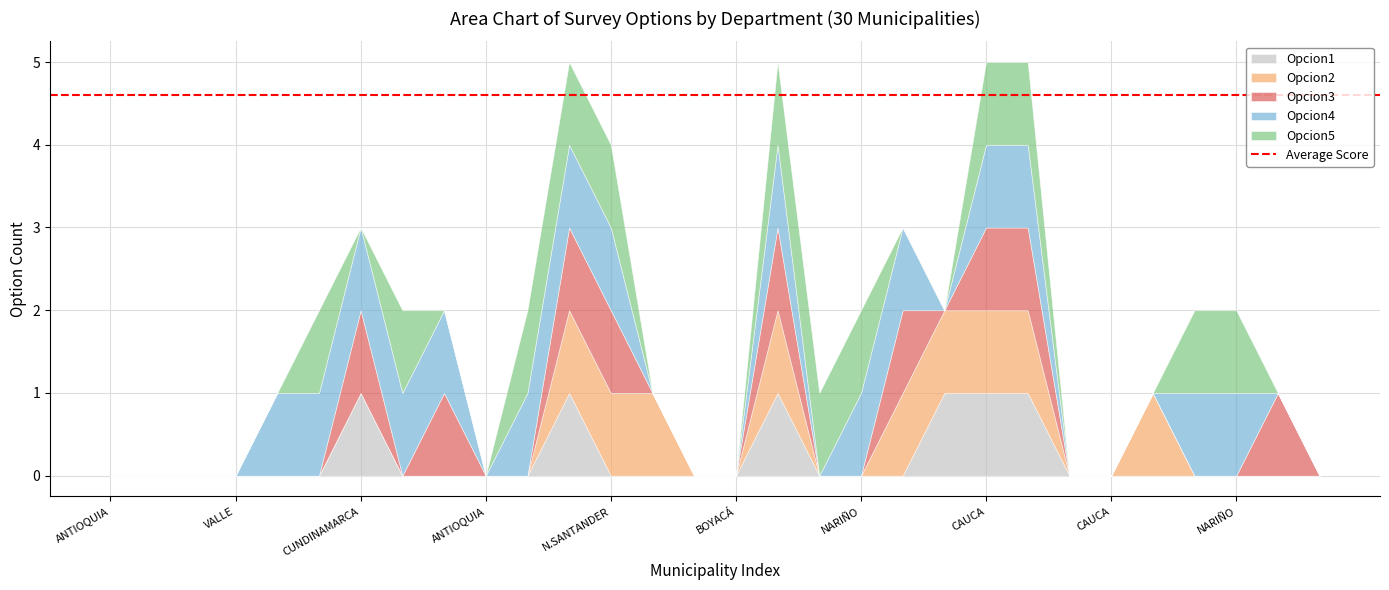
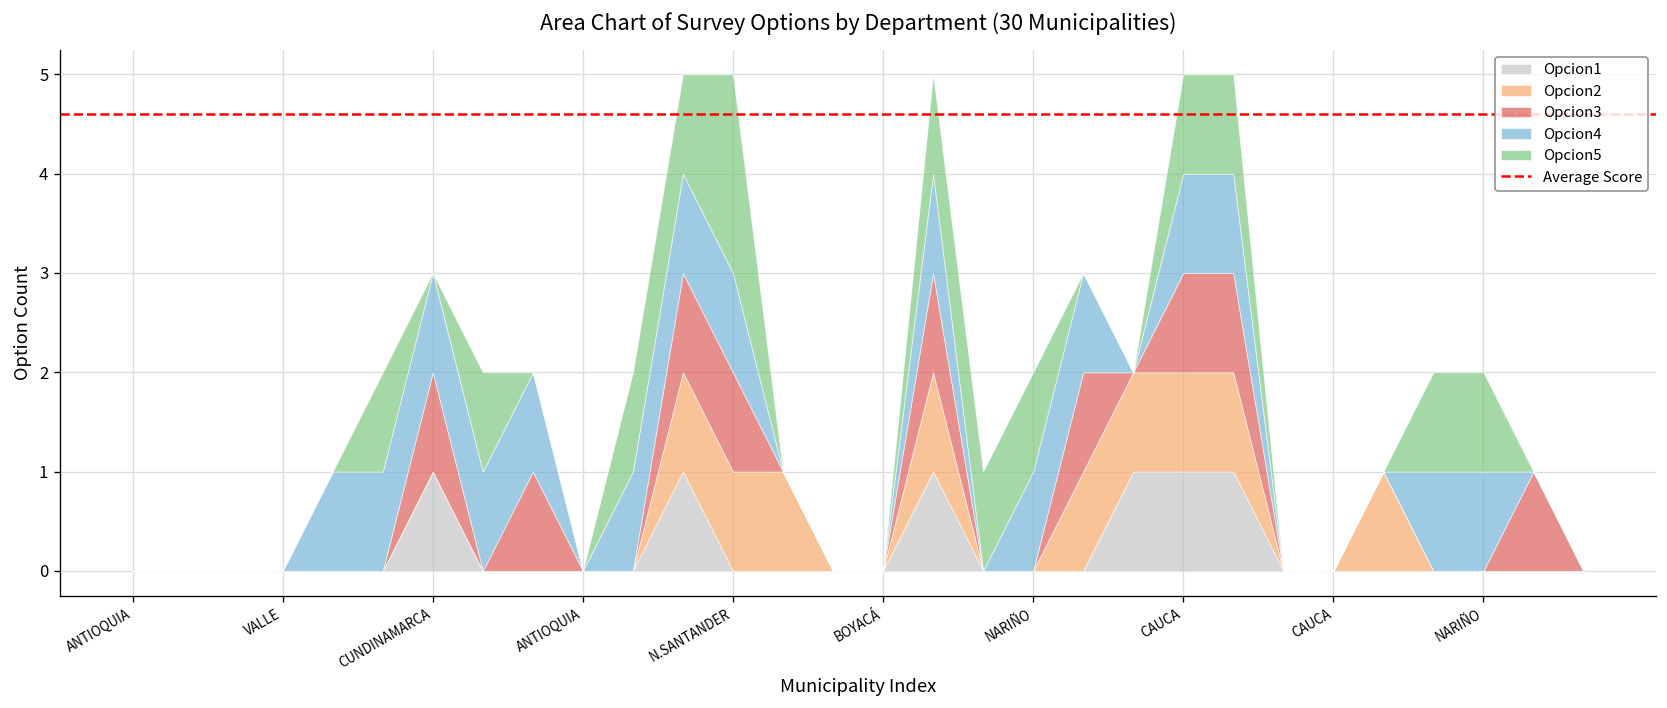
Opcion5, N.SANTANDER: 1 -> 2
